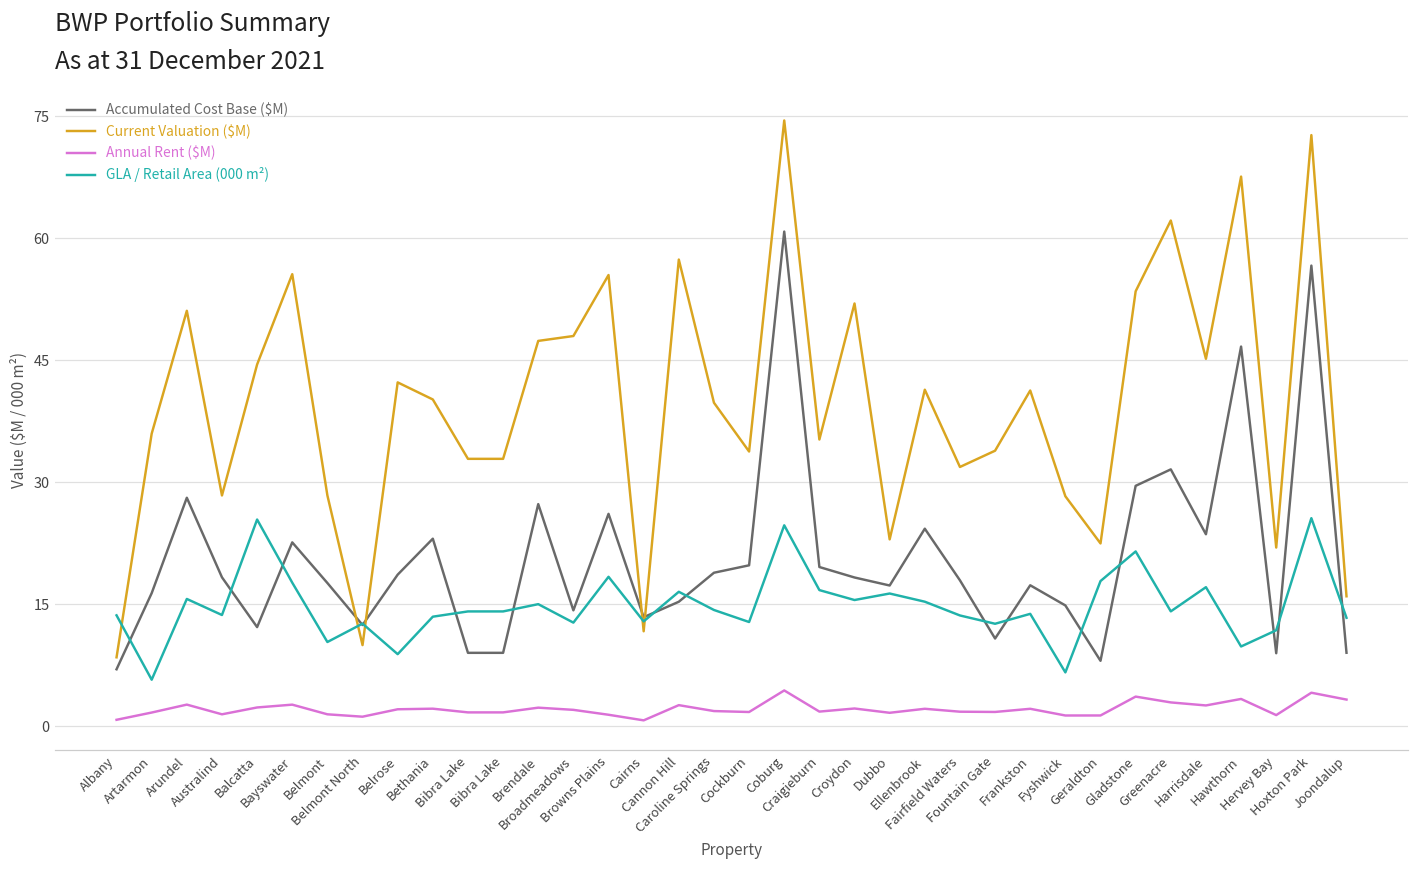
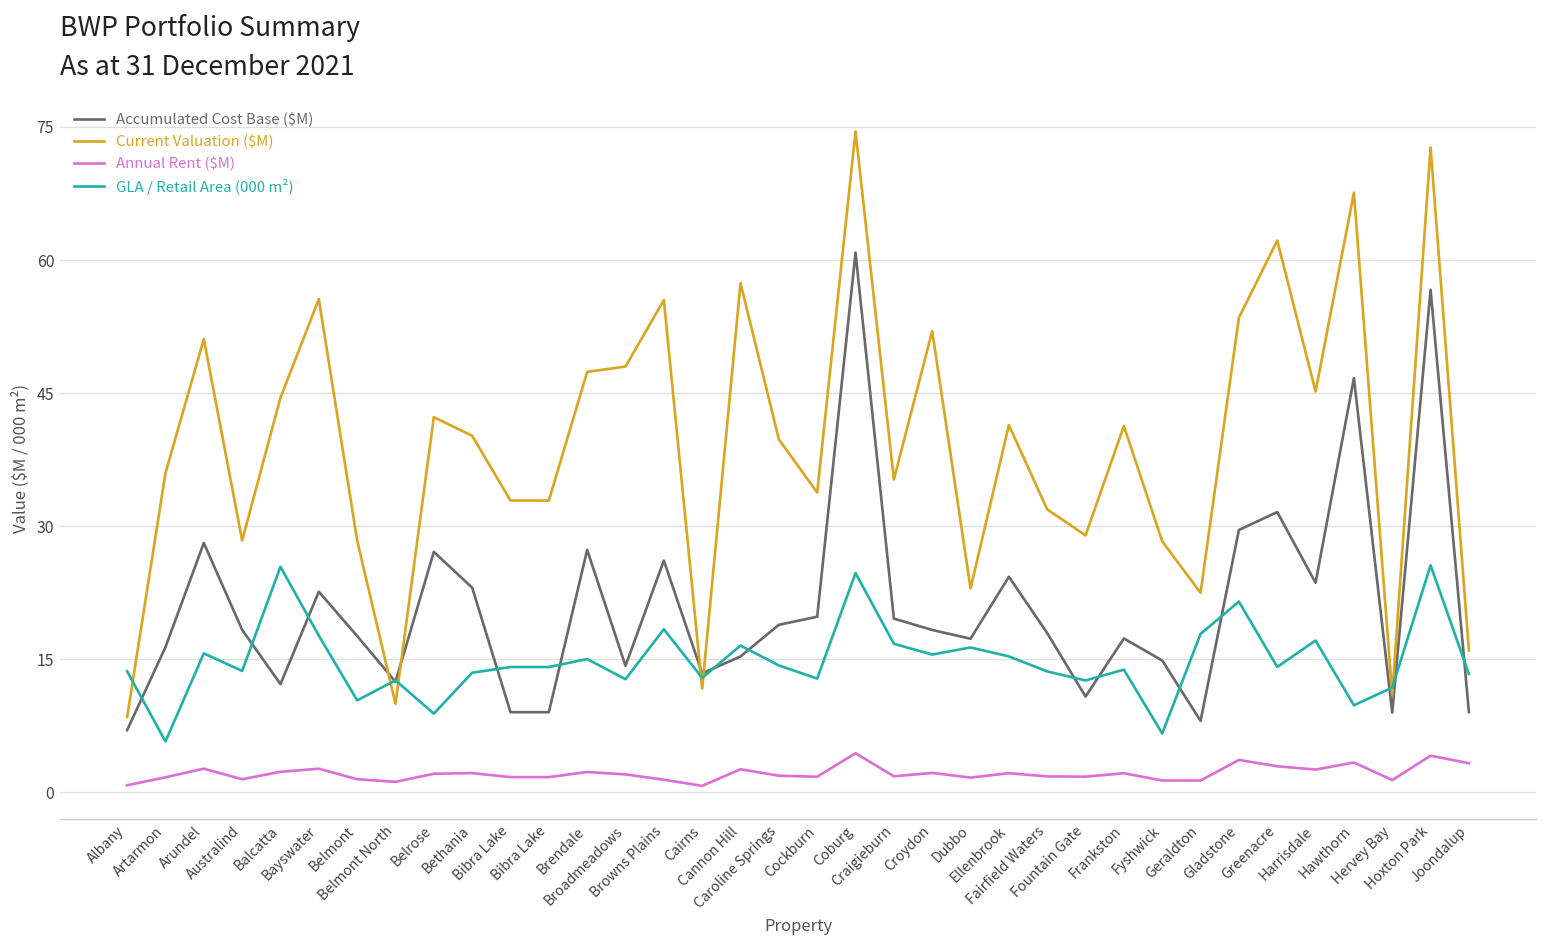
Accumulated Cost Base ($M), Belrose: 19 -> 27
Current Valuation ($M), Fountain Gate: 34 -> 29
Current Valuation ($M), Hervey Bay: 22 -> 11
